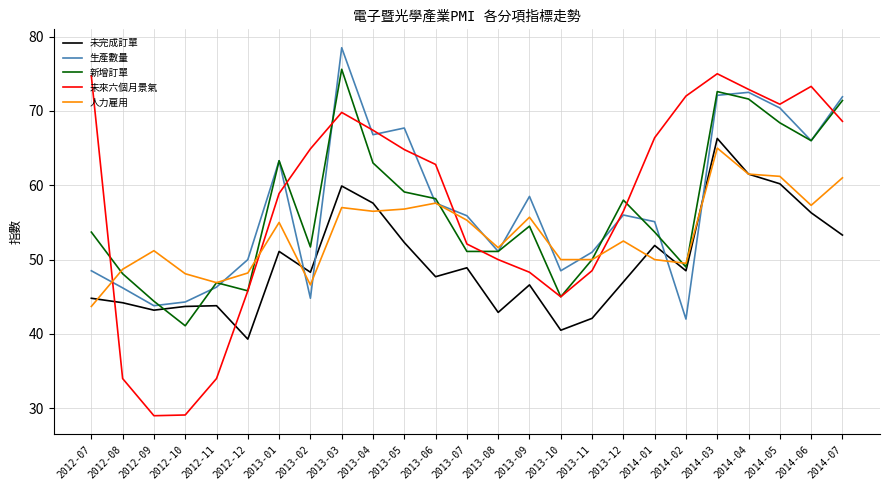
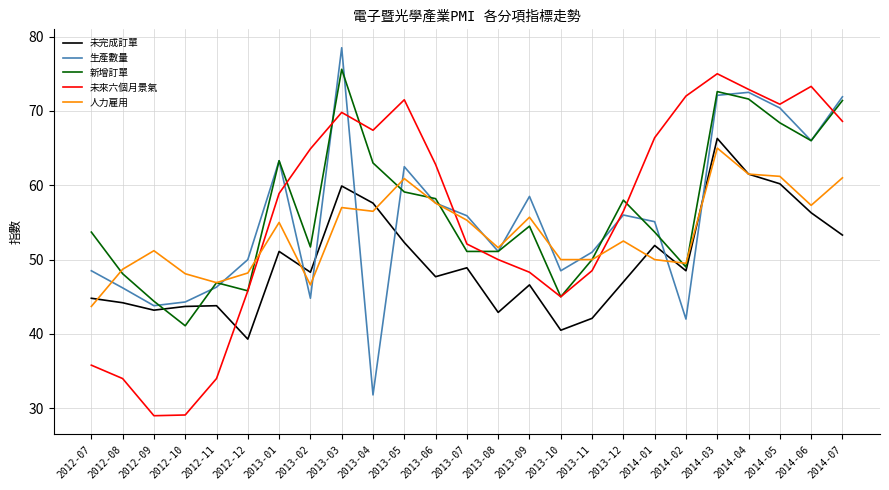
未來六個月景氣, 2012-07: 75 -> 36
生產數量, 2013-04: 67 -> 32
生產數量, 2013-05: 68 -> 63
未來六個月景氣, 2013-05: 65 -> 72
人力雇用, 2013-05: 57 -> 61
